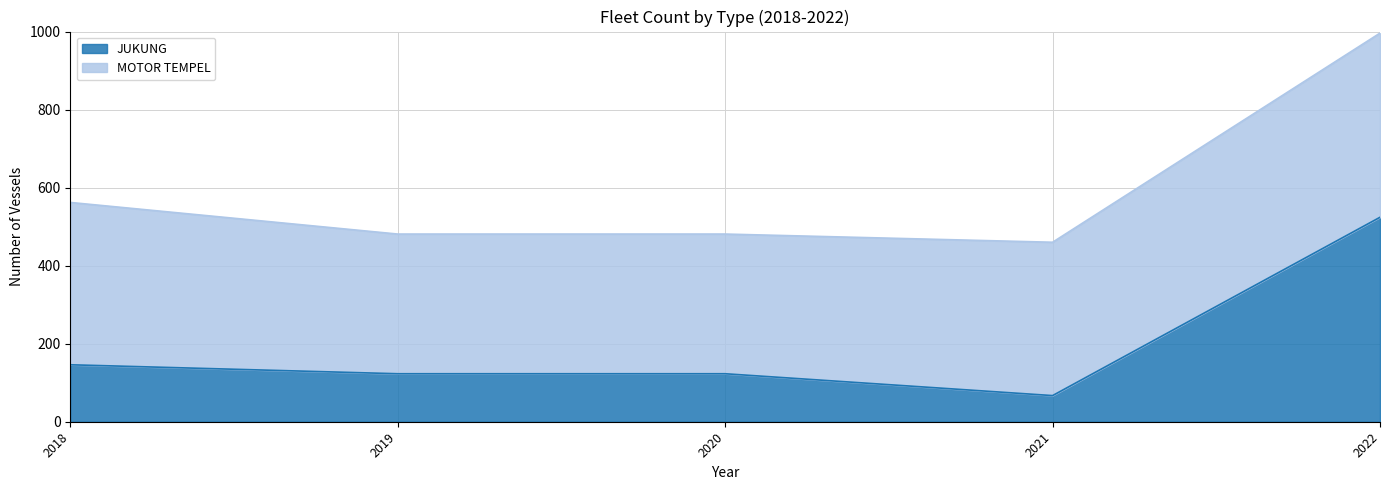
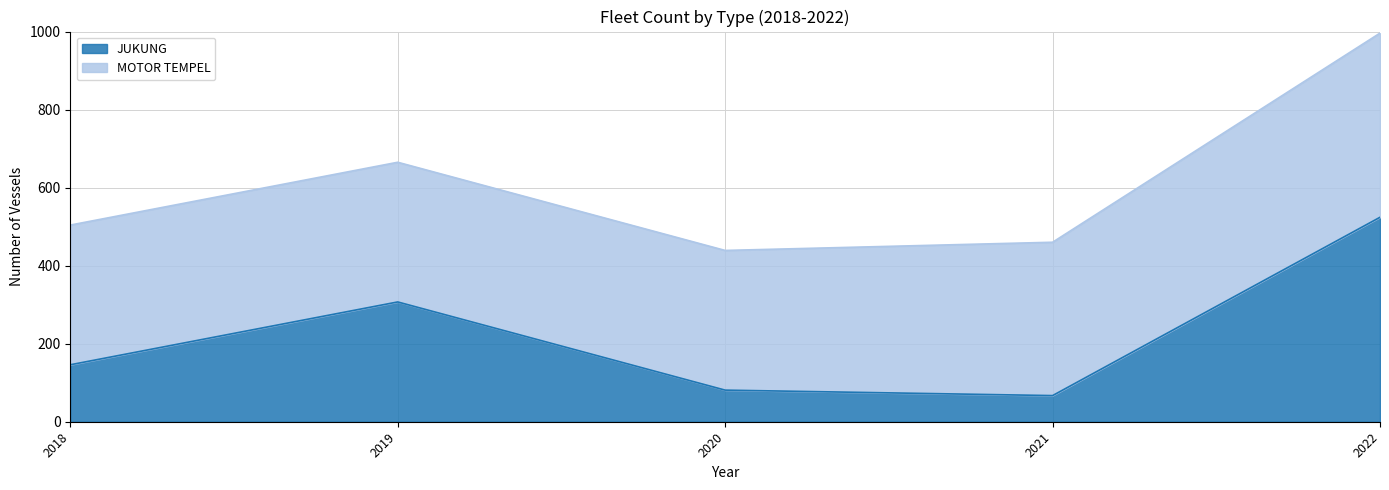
MOTOR TEMPEL, 2018: 420 -> 360
JUKUNG, 2019: 120 -> 310
JUKUNG, 2020: 120 -> 80
